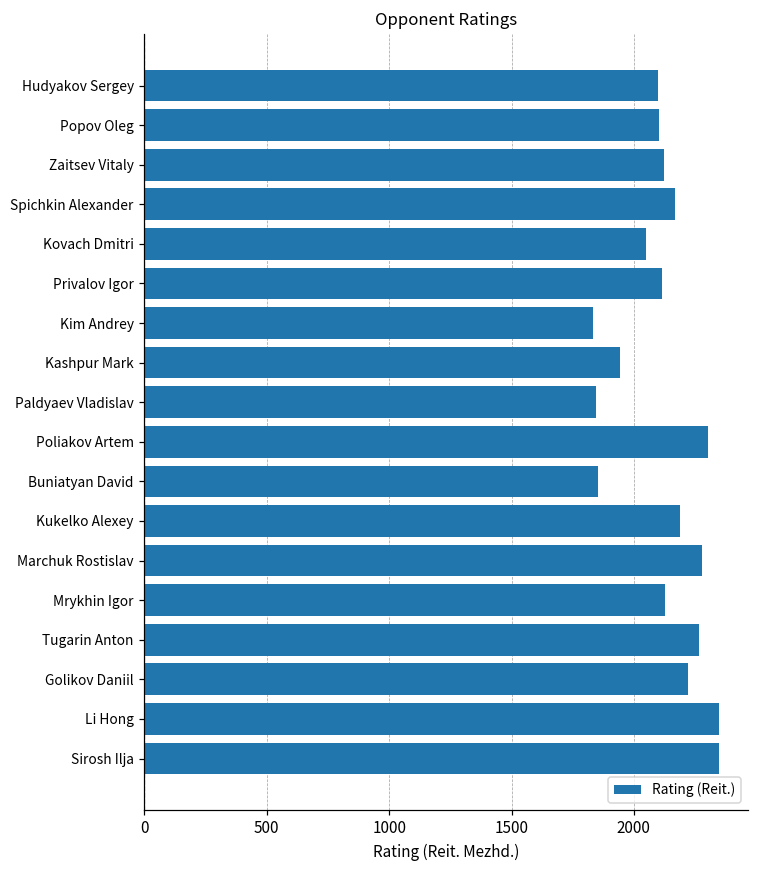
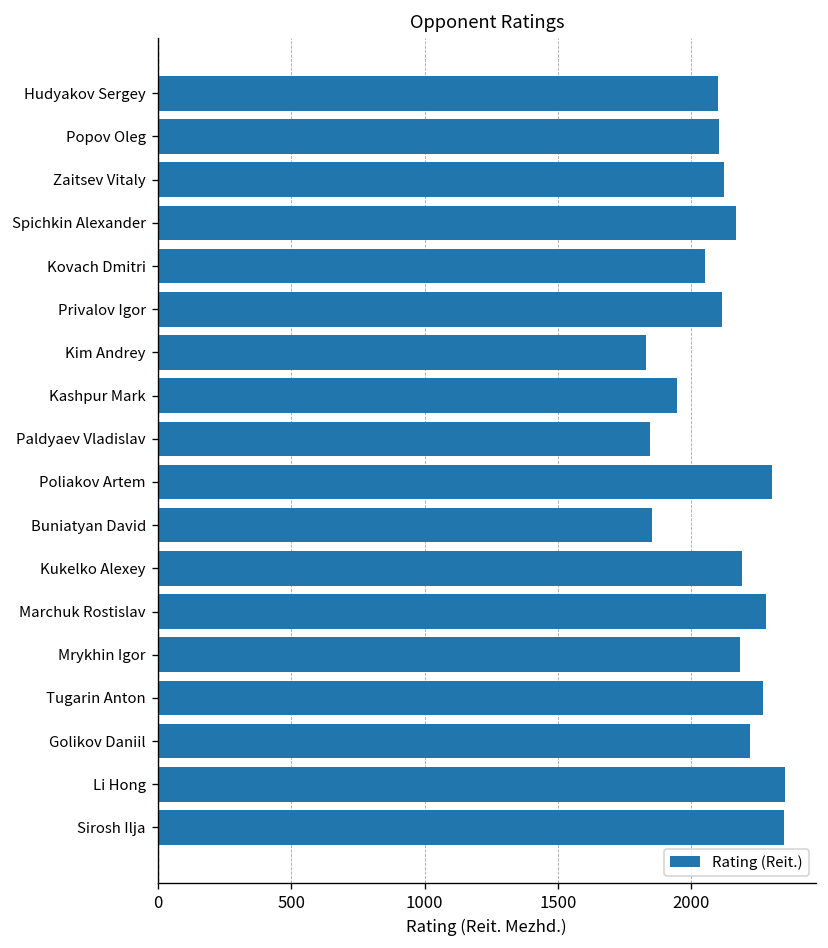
Mrykhin Igor: 2130 -> 2180
